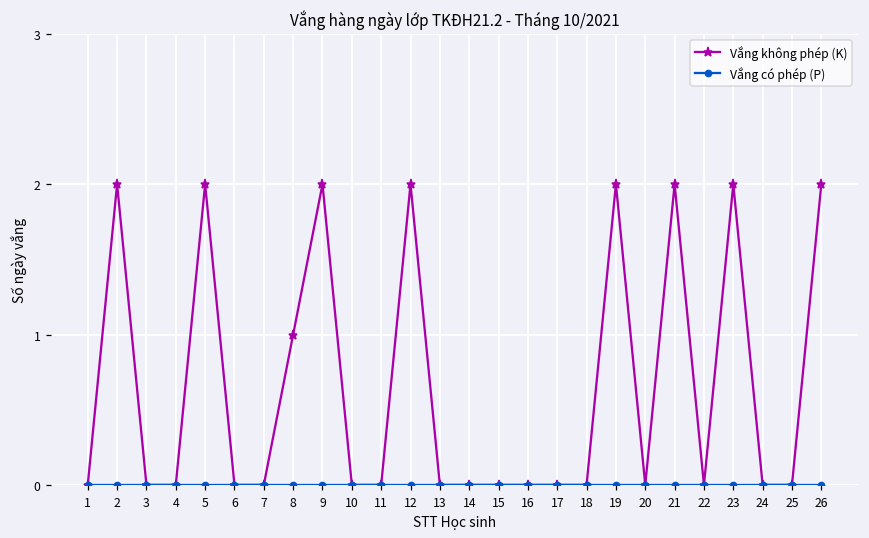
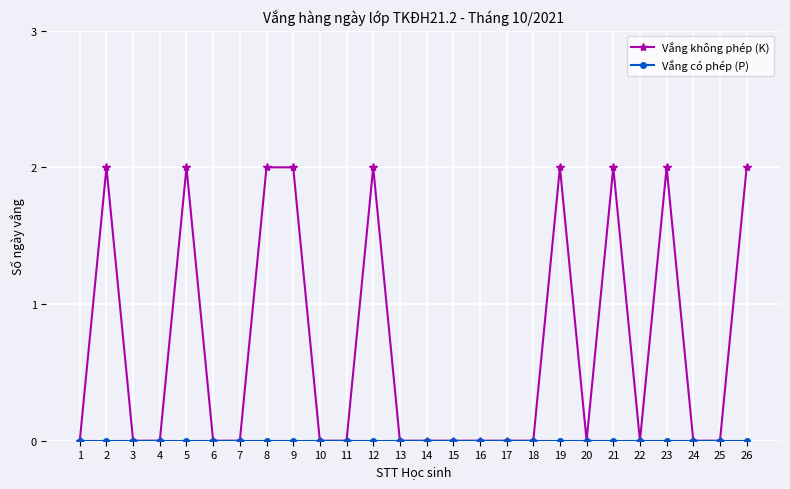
Vắng không phép (K), 8: 1 -> 2
